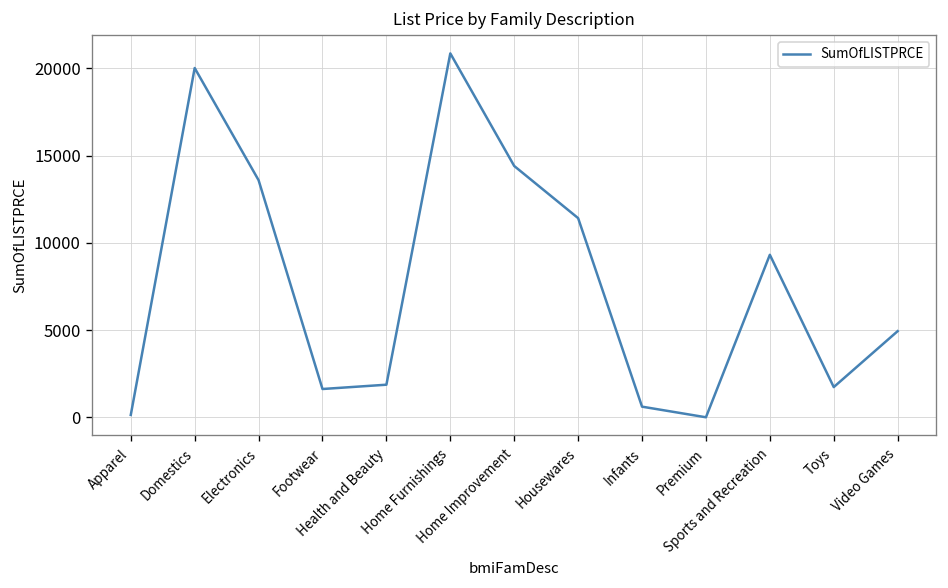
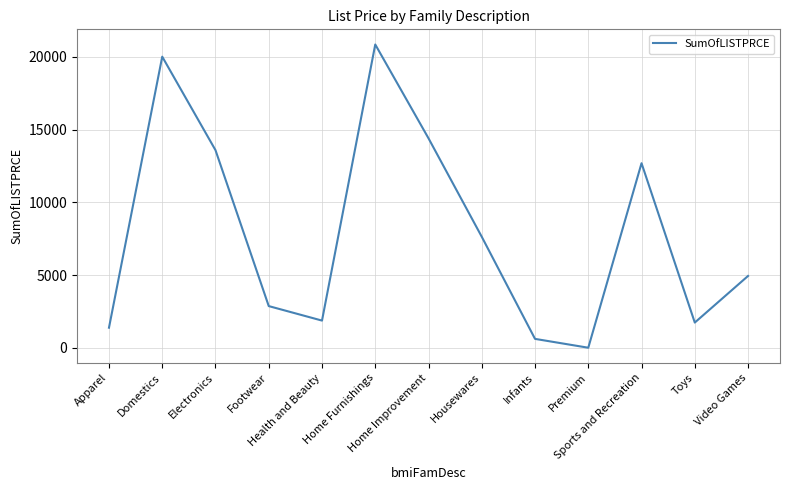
Apparel: 100 -> 1400
Footwear: 1600 -> 2900
Housewares: 11400 -> 7600
Sports and Recreation: 9300 -> 12700
